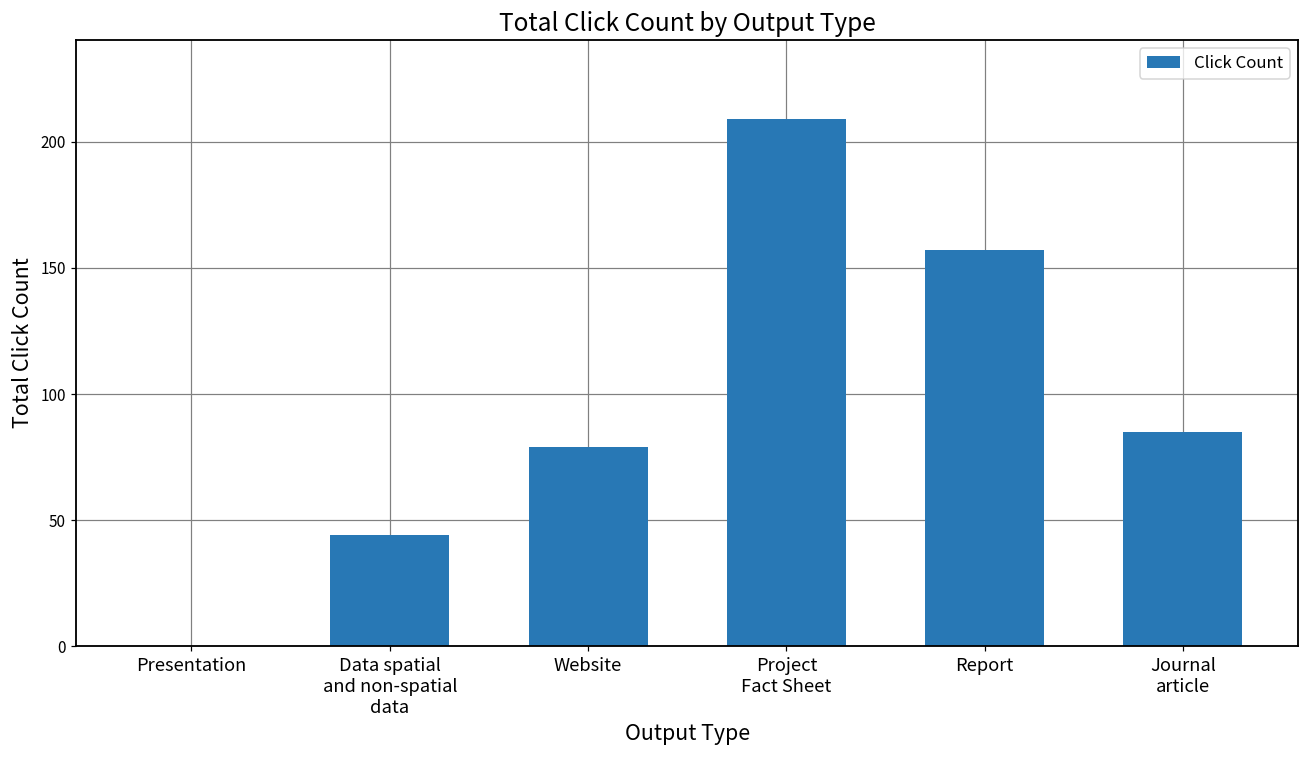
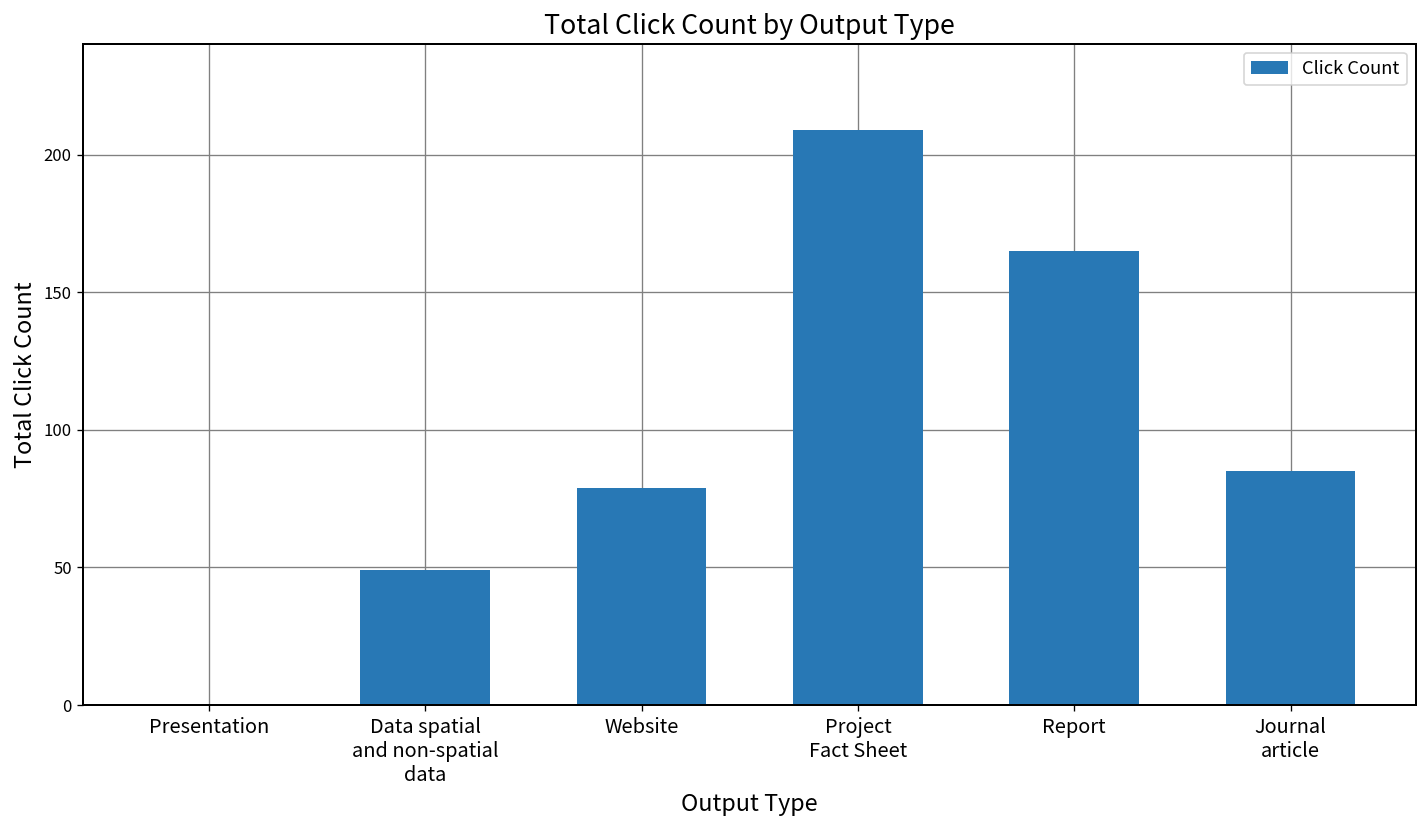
Data spatial and non-spatial data: 44 -> 49
Report: 157 -> 165
